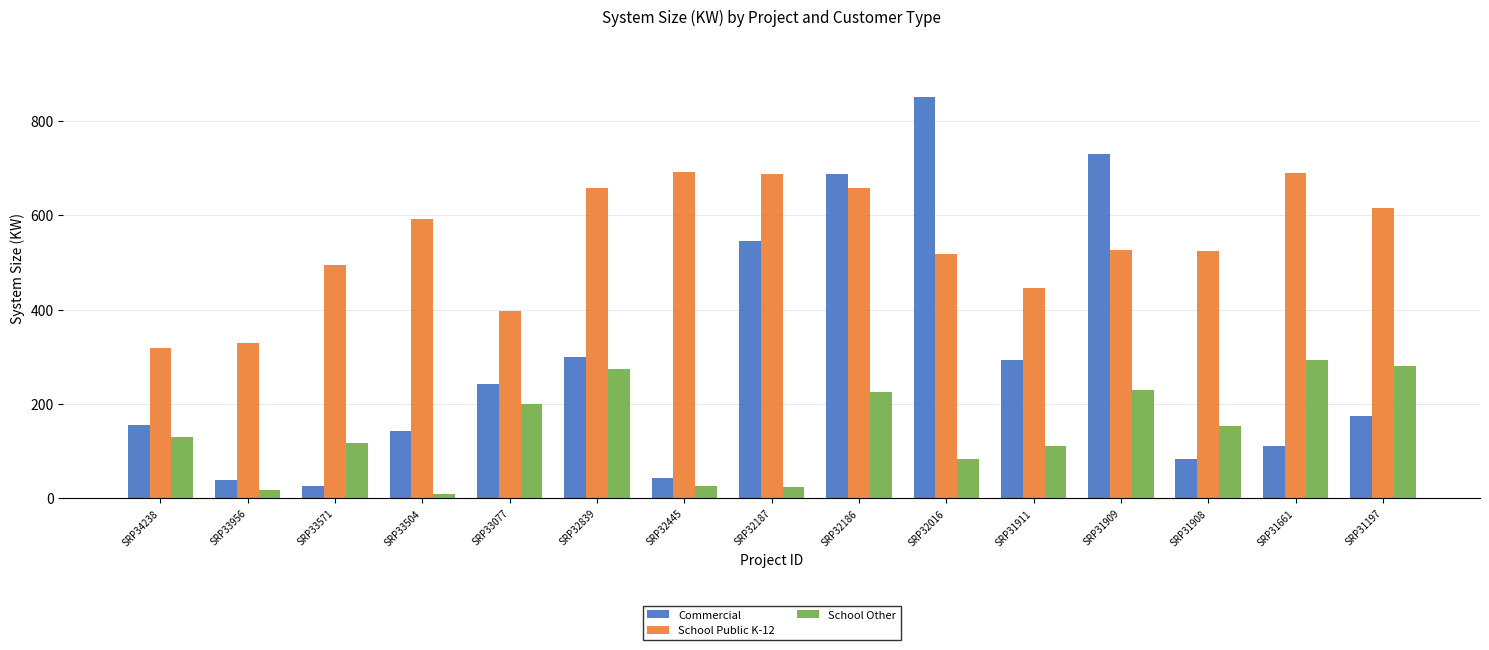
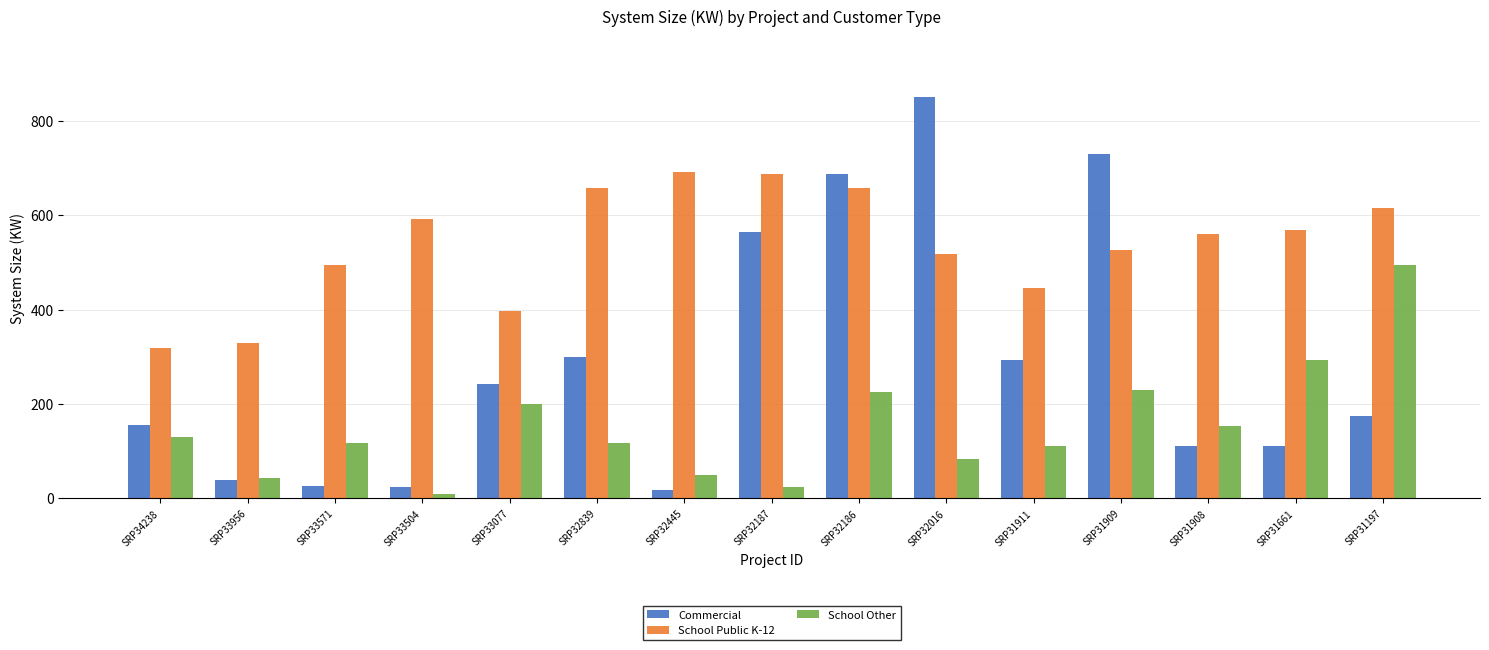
School Other, SRP33956: 20 -> 40
Commercial, SRP33504: 140 -> 20
School Other, SRP32839: 270 -> 120
Commercial, SRP32445: 40 -> 20
School Other, SRP32445: 30 -> 50
Commercial, SRP32187: 540 -> 570
Commercial, SRP31908: 80 -> 110
School Public K-12, SRP31908: 520 -> 560
School Public K-12, SRP31661: 690 -> 570
School Other, SRP31197: 280 -> 490
